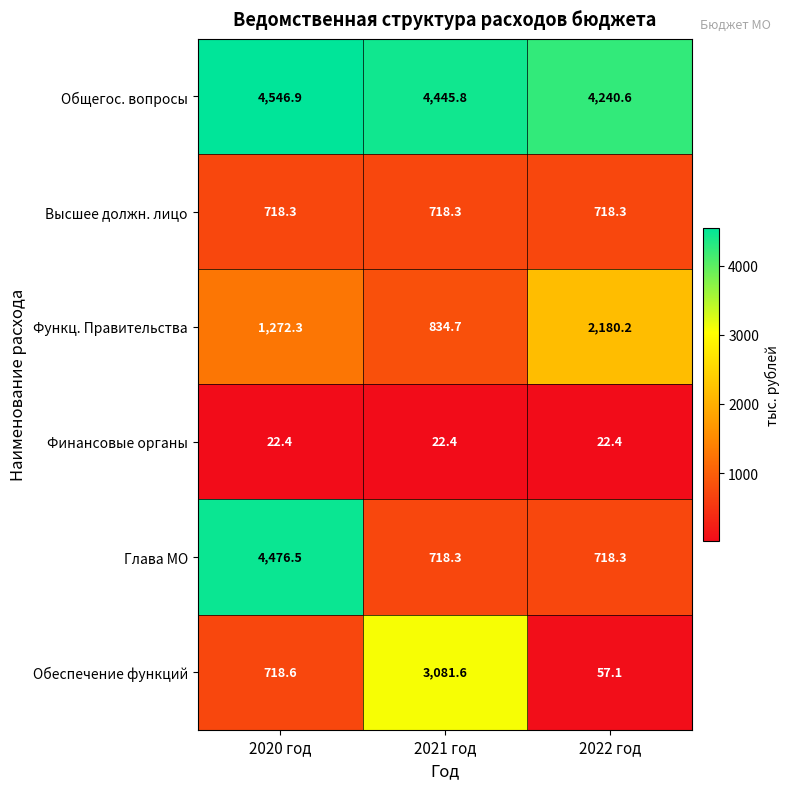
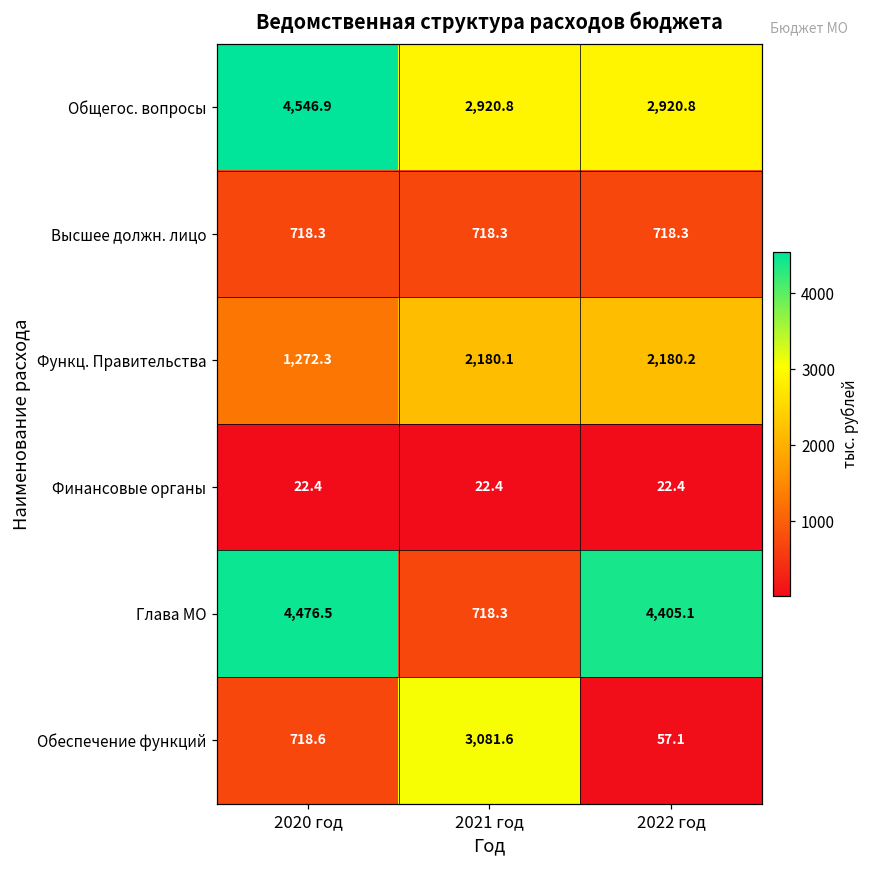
Общегос. вопросы, 2021 год: 4,445.8 -> 2,920.8
Общегос. вопросы, 2022 год: 4,240.6 -> 2,920.8
Функц. Правительства, 2021 год: 834.7 -> 2,180.1
Глава МО, 2022 год: 718.3 -> 4,405.1
